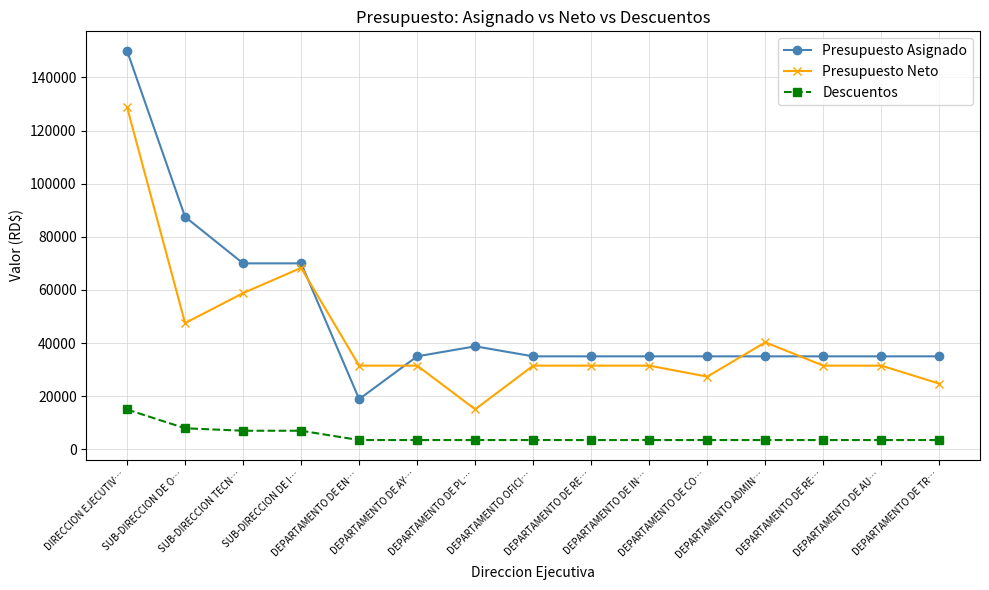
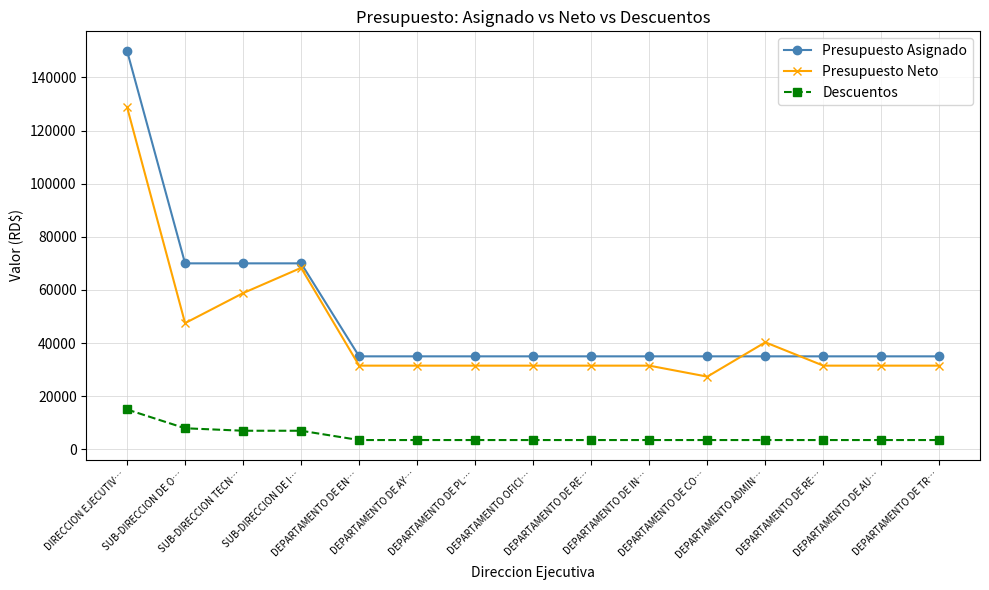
Presupuesto Asignado, SUB-DIRECCION DE O…: 88000 -> 70000
Presupuesto Asignado, DEPARTAMENTO DE EN…: 19000 -> 35000
Presupuesto Asignado, DEPARTAMENTO DE PL…: 39000 -> 35000
Presupuesto Neto, DEPARTAMENTO DE PL…: 15000 -> 32000
Presupuesto Neto, DEPARTAMENTO DE TR…: 25000 -> 32000
